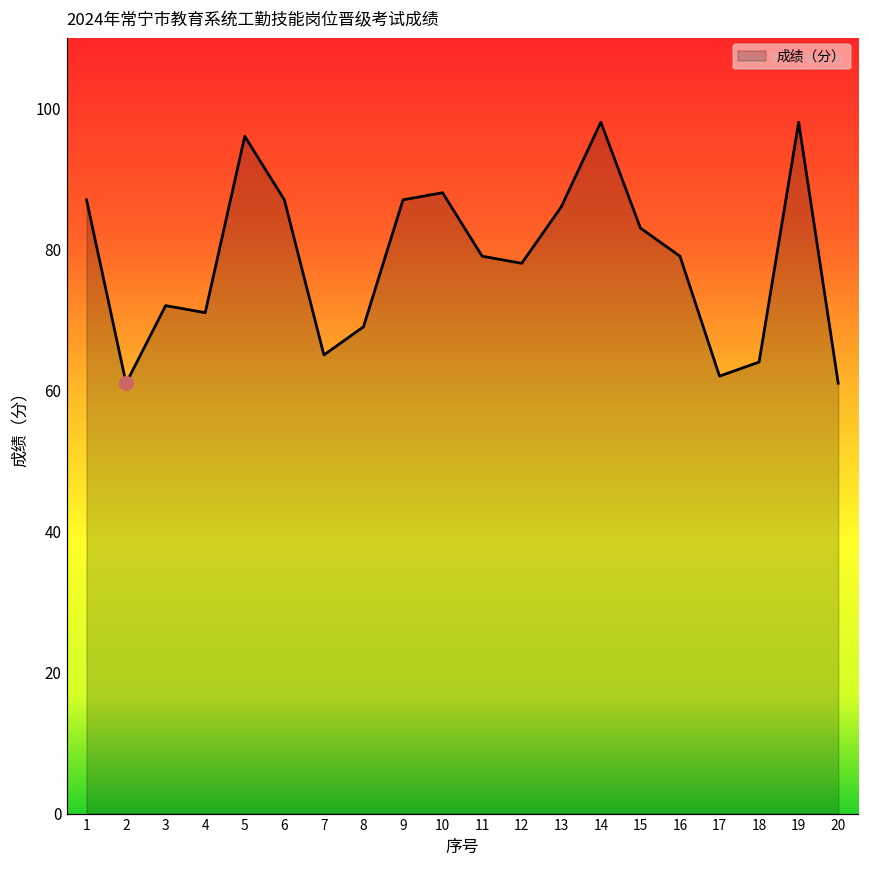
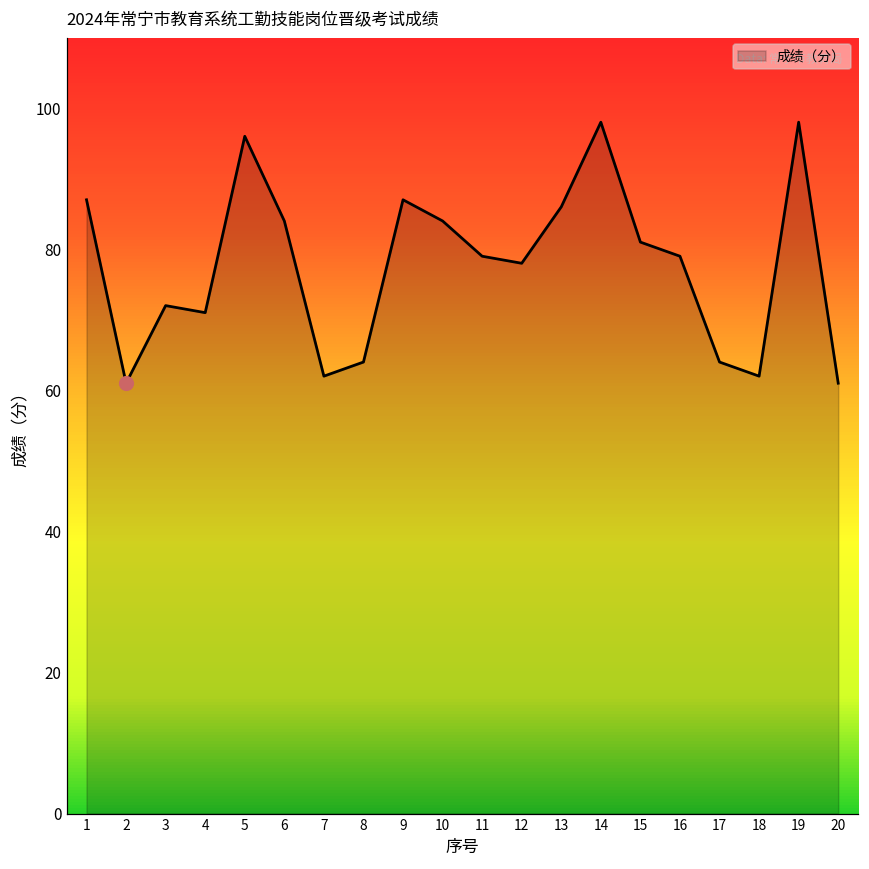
成绩（分）, 6: 87 -> 84
成绩（分）, 7: 65 -> 62
成绩（分）, 8: 69 -> 64
成绩（分）, 10: 88 -> 84
成绩（分）, 15: 83 -> 81
成绩（分）, 17: 62 -> 64
成绩（分）, 18: 64 -> 62
